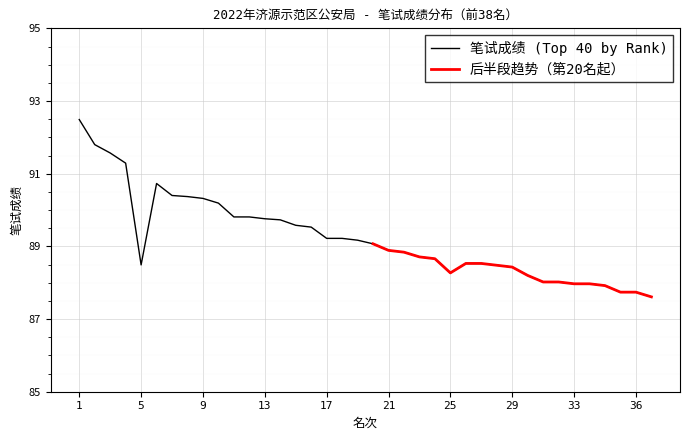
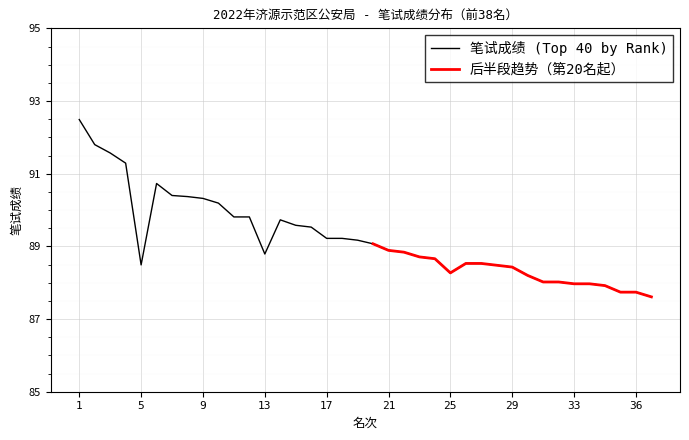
笔试成绩 (Top 40 by Rank), 13: 89.8 -> 88.8
